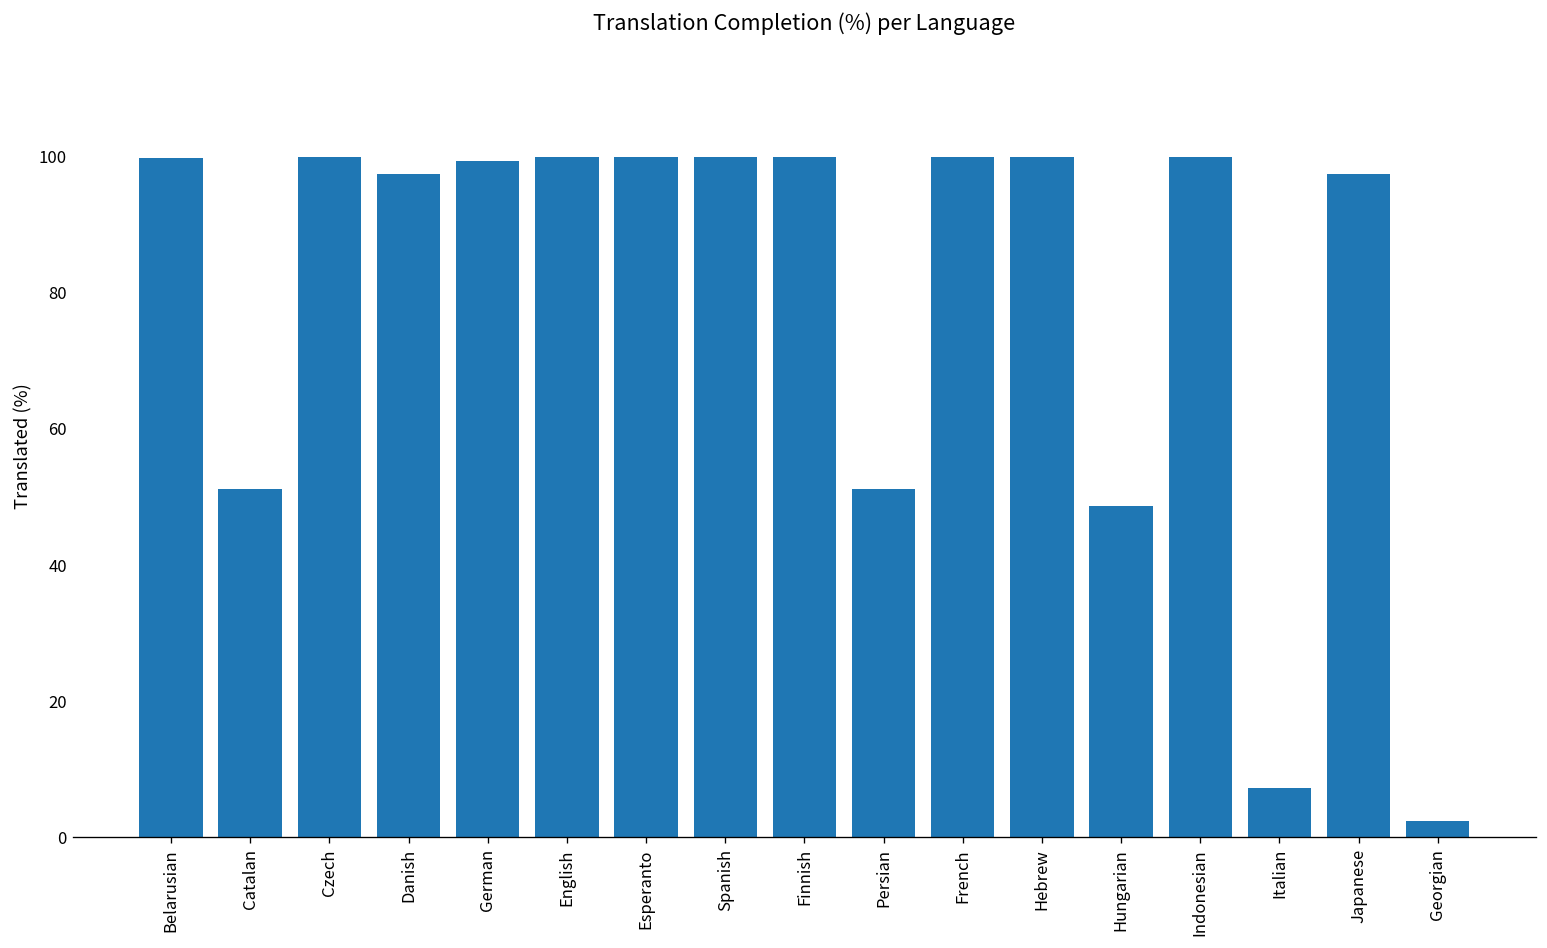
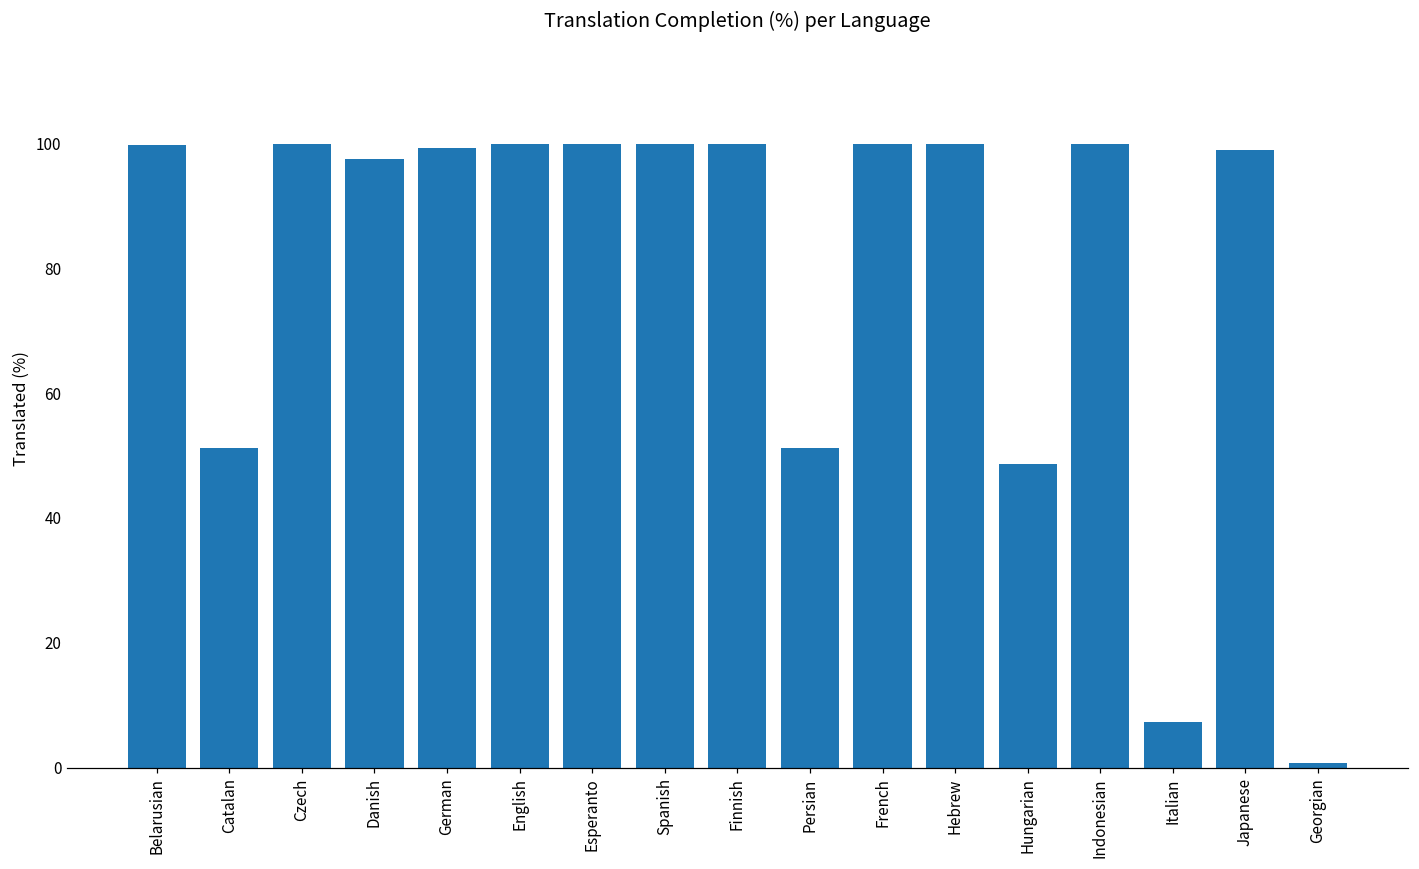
Japanese: 98 -> 99
Georgian: 2 -> 1
